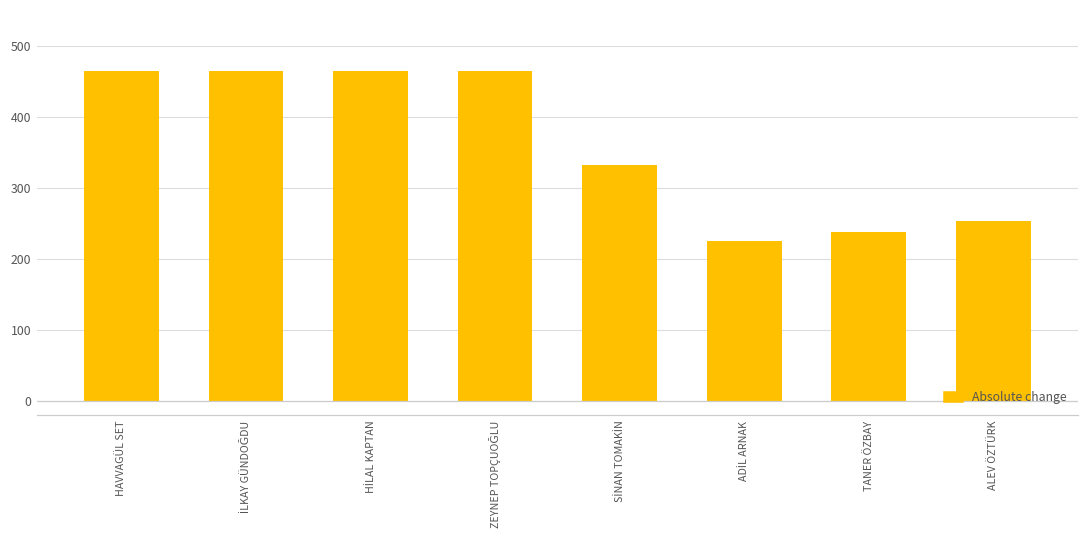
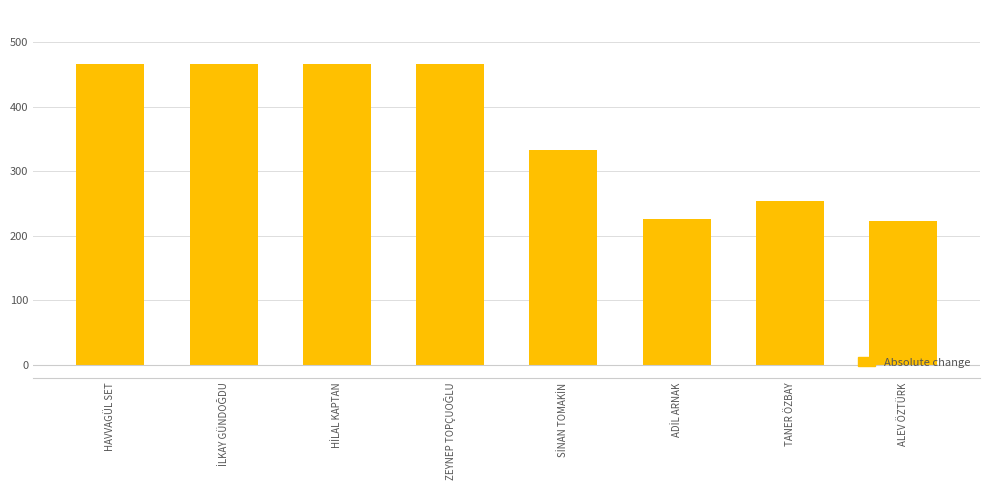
TANER ÖZBAY: 240 -> 250
ALEV ÖZTÜRK: 250 -> 220
